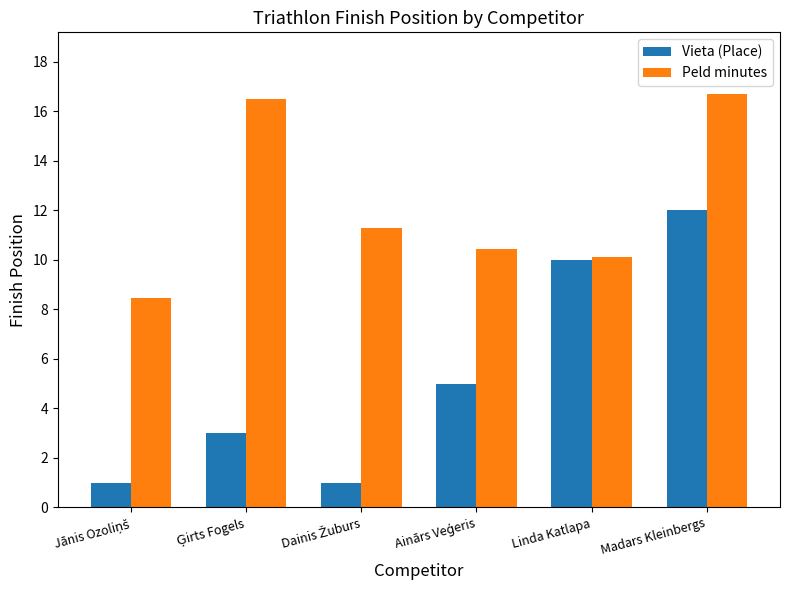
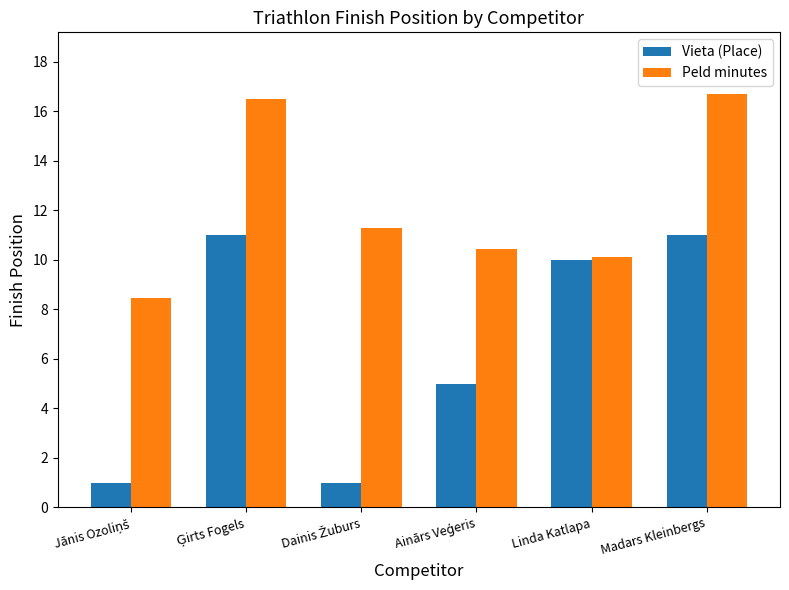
Vieta (Place), Ģirts Fogels: 3 -> 11
Vieta (Place), Madars Kleinbergs: 12 -> 11
